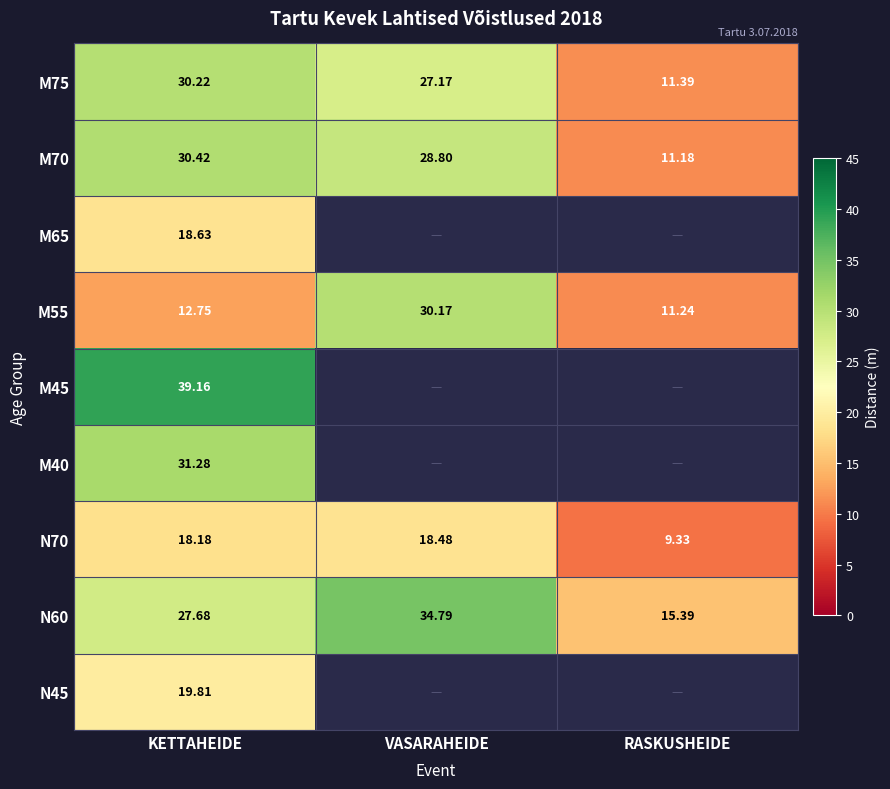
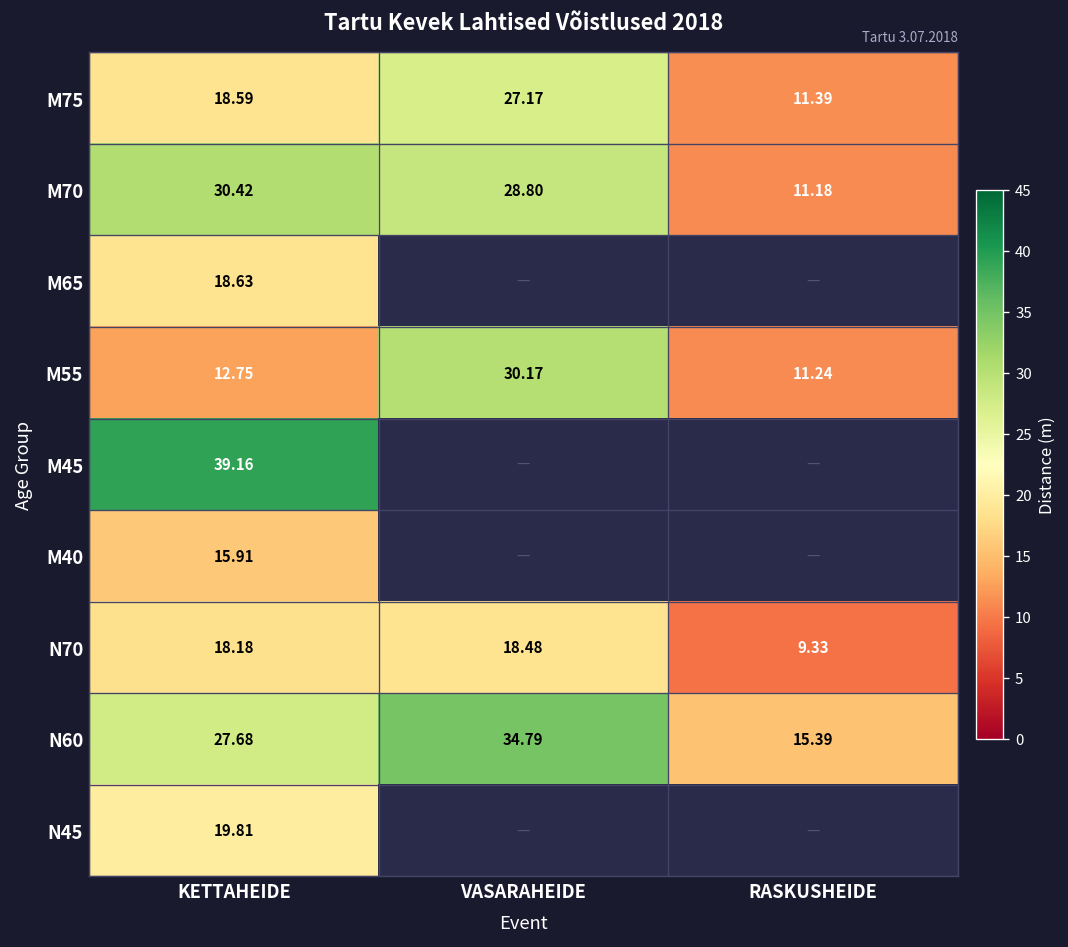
M75, KETTAHEIDE: 30.22 -> 18.59
M40, KETTAHEIDE: 31.28 -> 15.91
